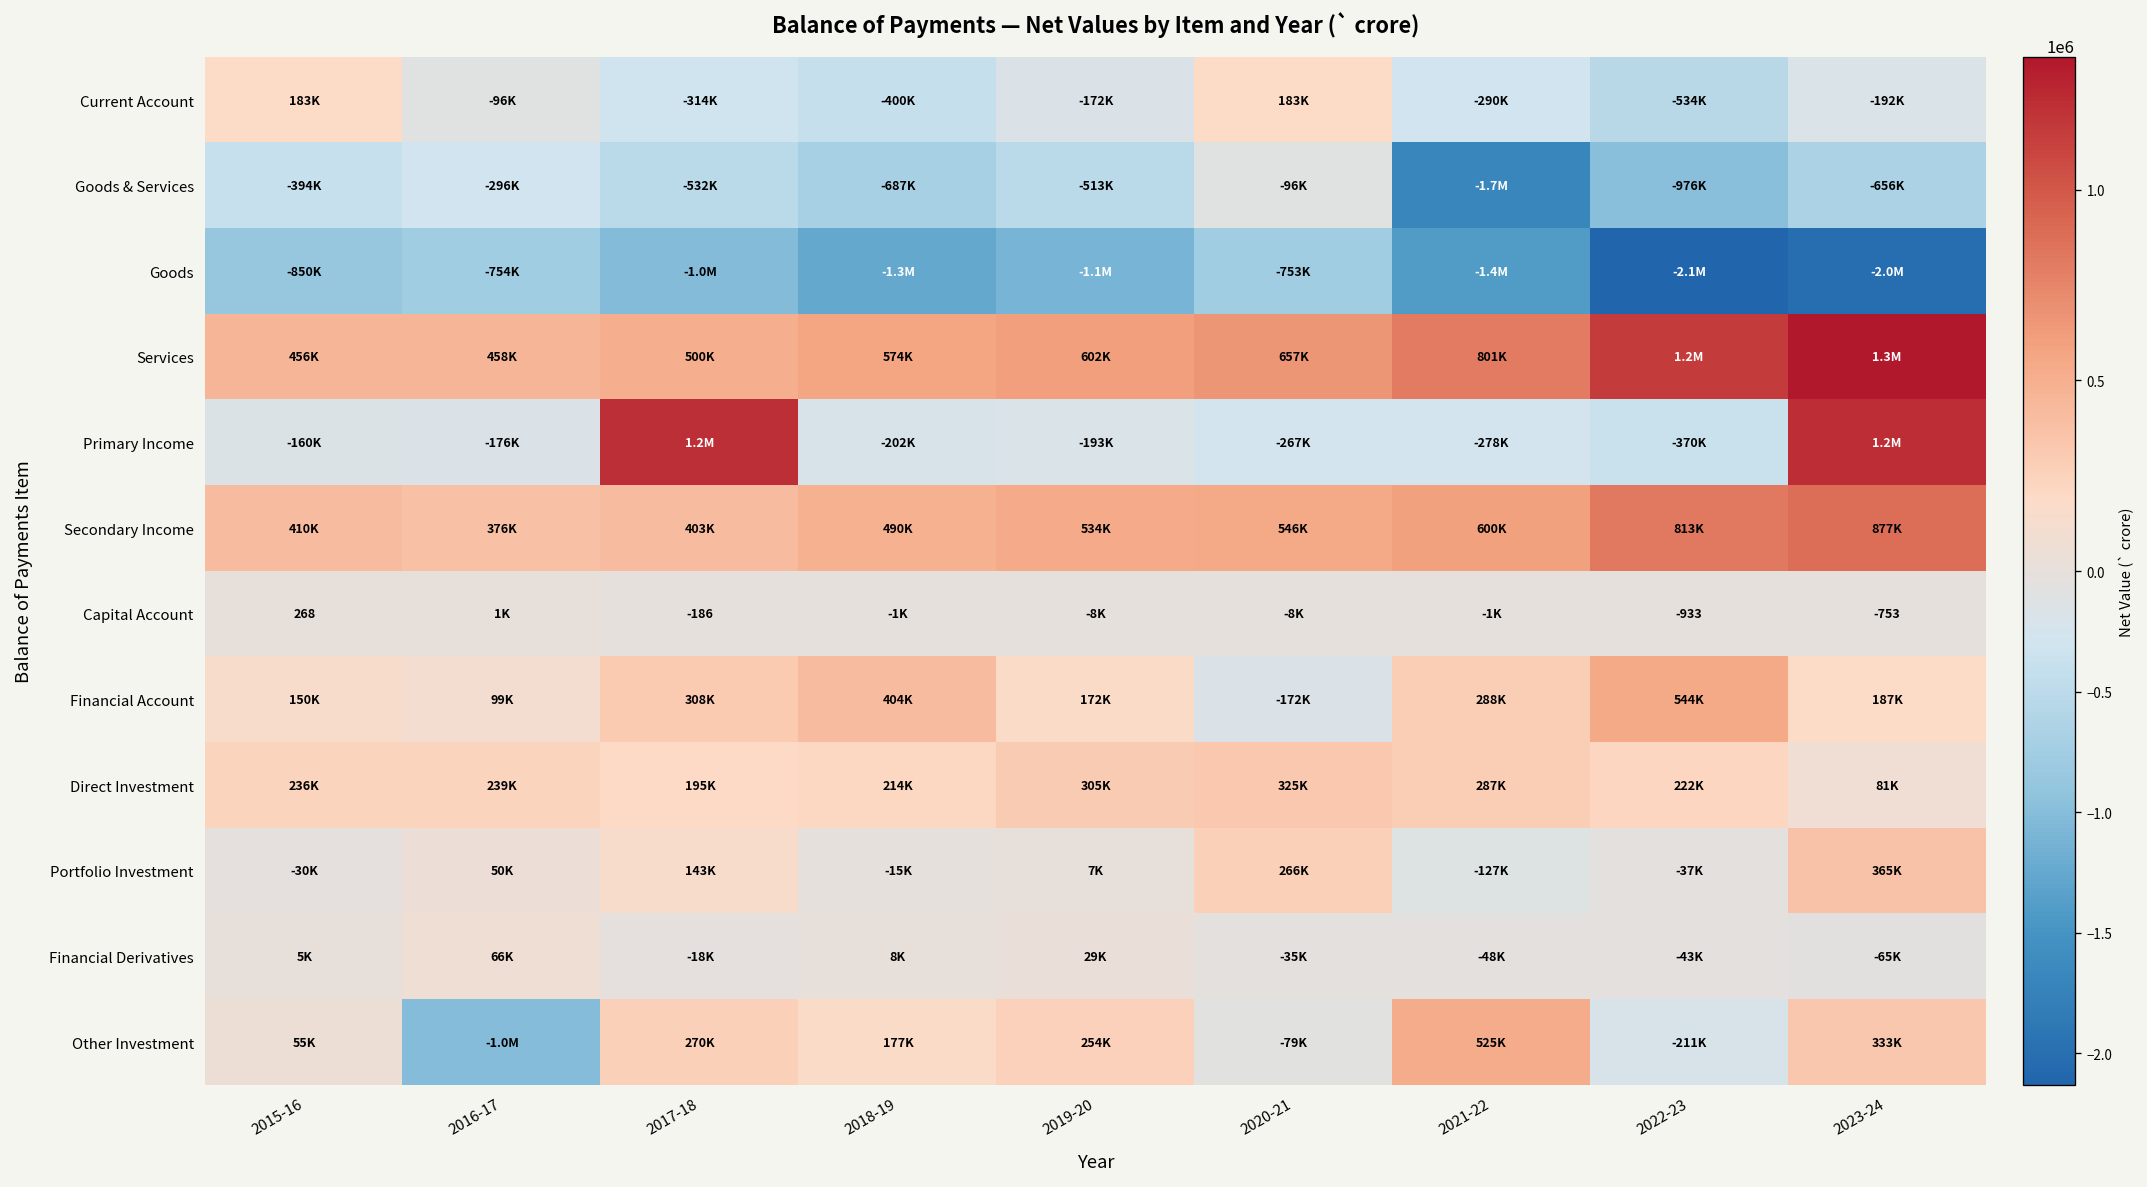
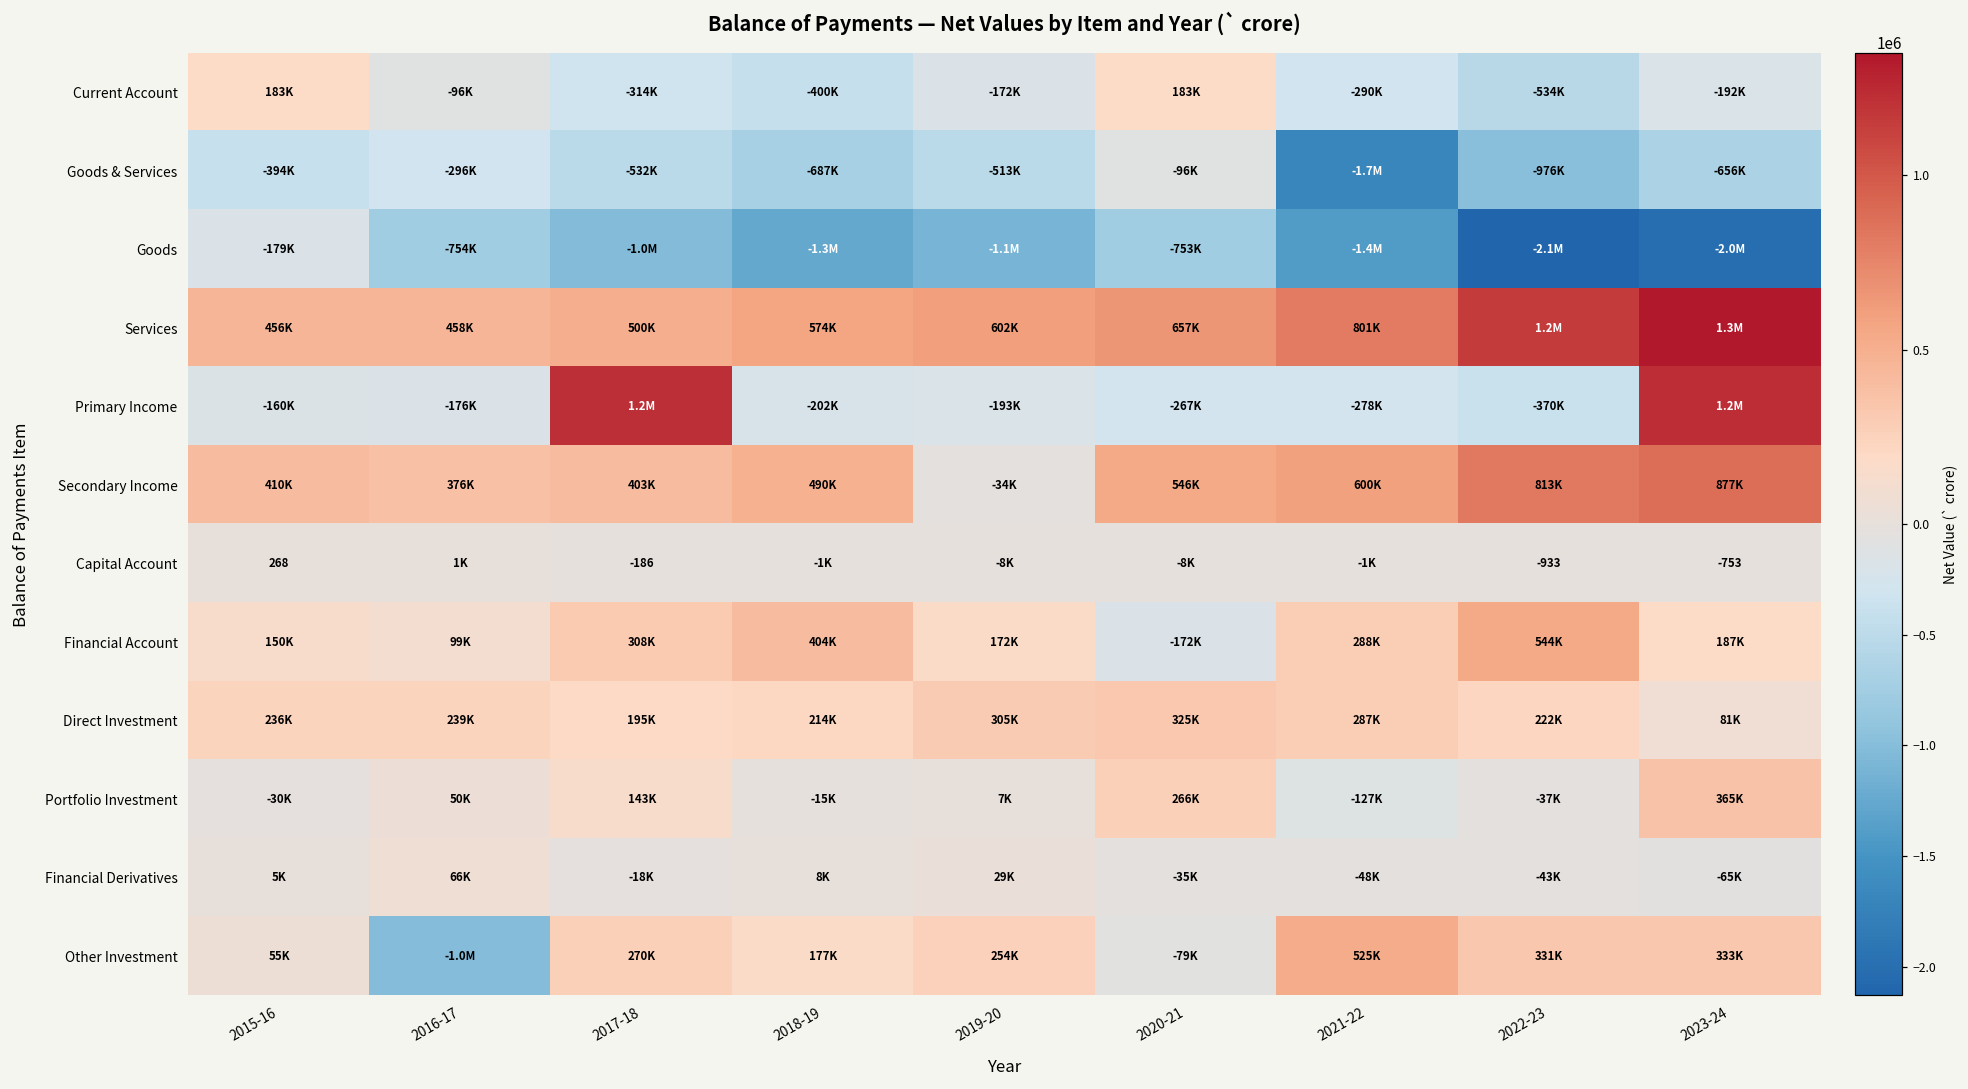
Goods, 2015-16: -850K -> -179K
Secondary Income, 2019-20: 534K -> -34K
Other Investment, 2022-23: -211K -> 331K
